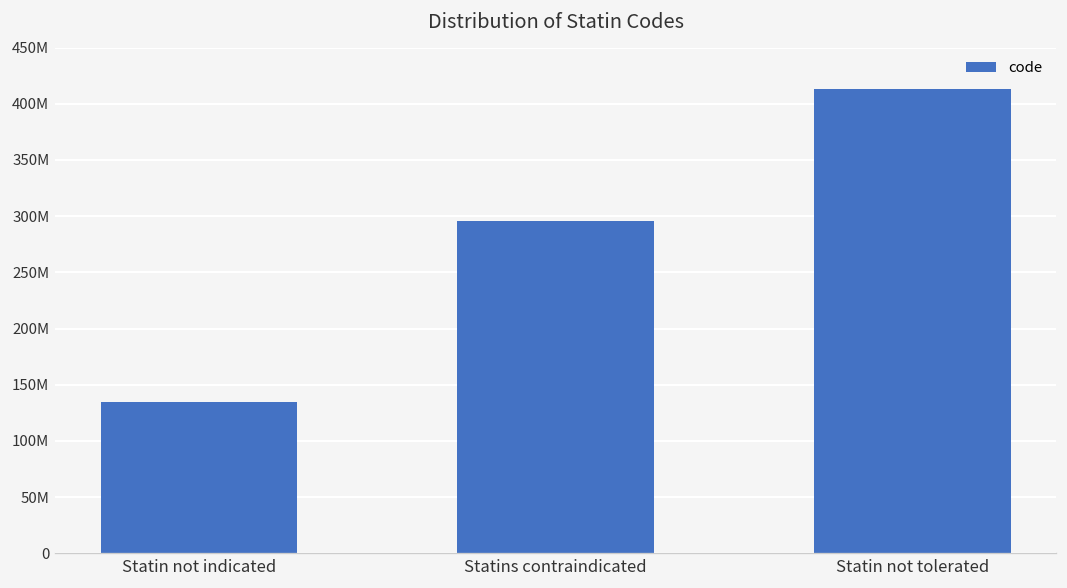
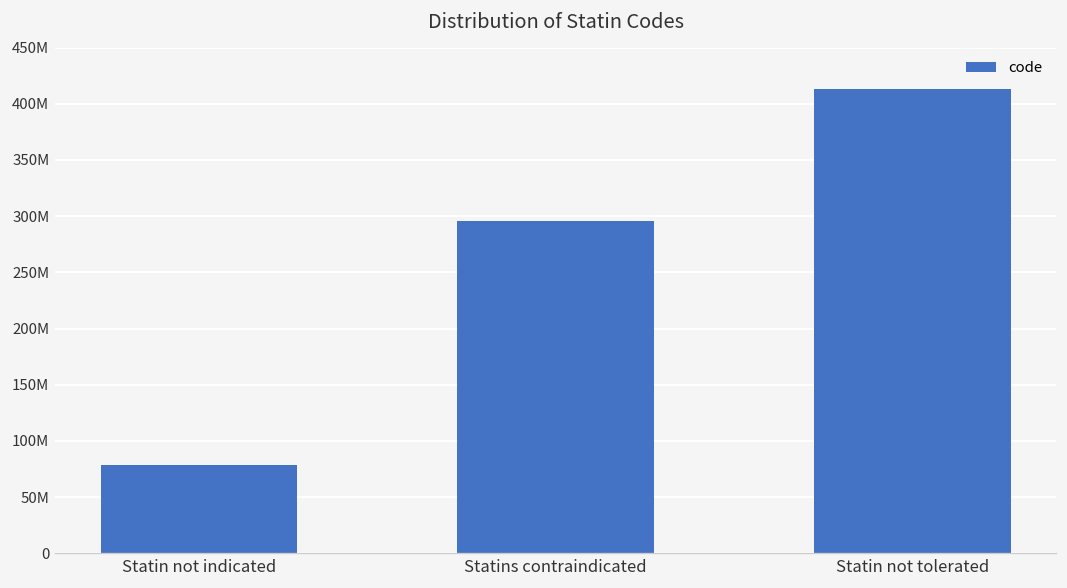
Statin not indicated: 130000000 -> 80000000
